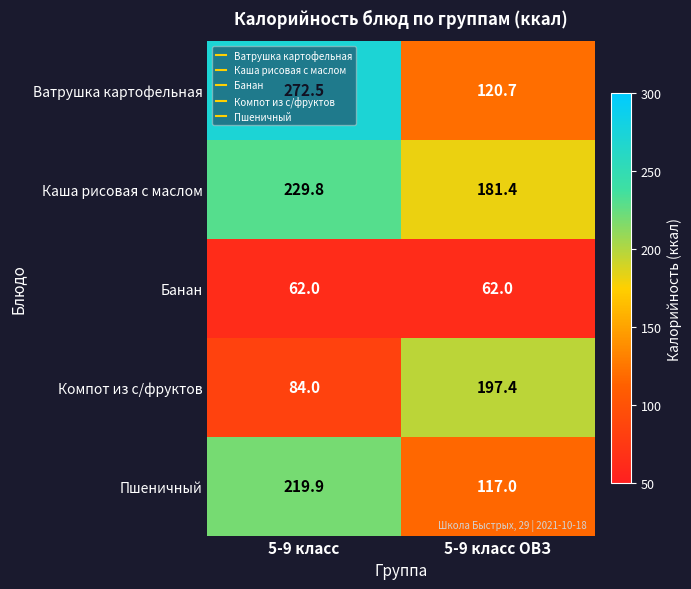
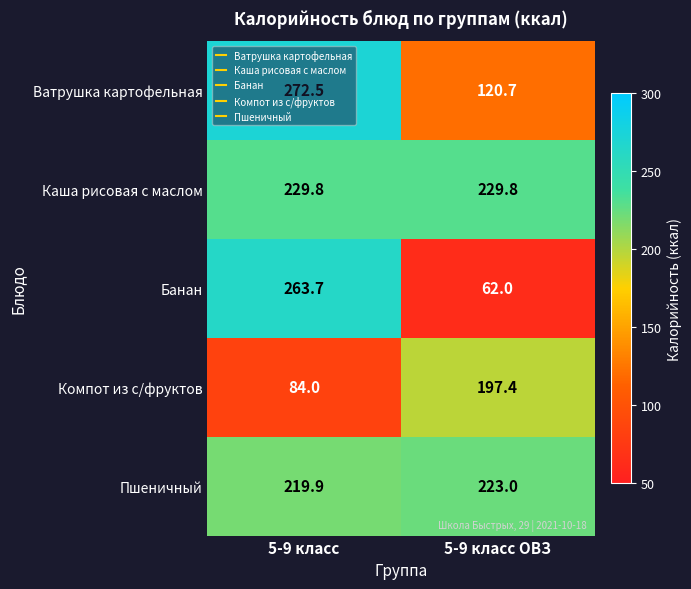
Каша рисовая с маслом, 5-9 класс ОВЗ: 181.4 -> 229.8
Банан, 5-9 класс: 62.0 -> 263.7
Пшеничный, 5-9 класс ОВЗ: 117.0 -> 223.0
